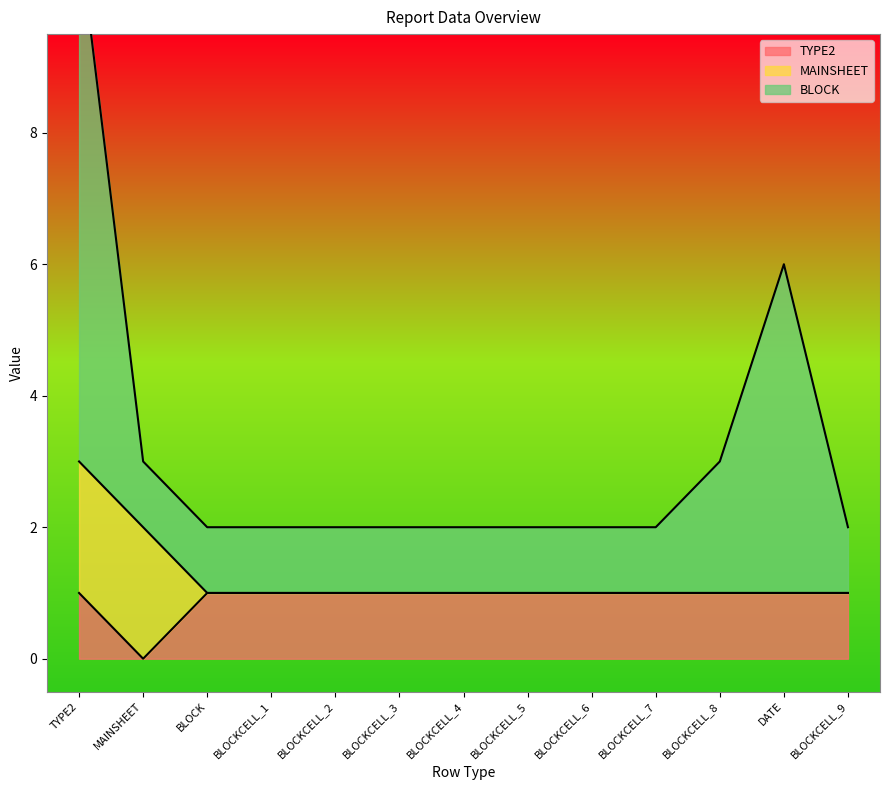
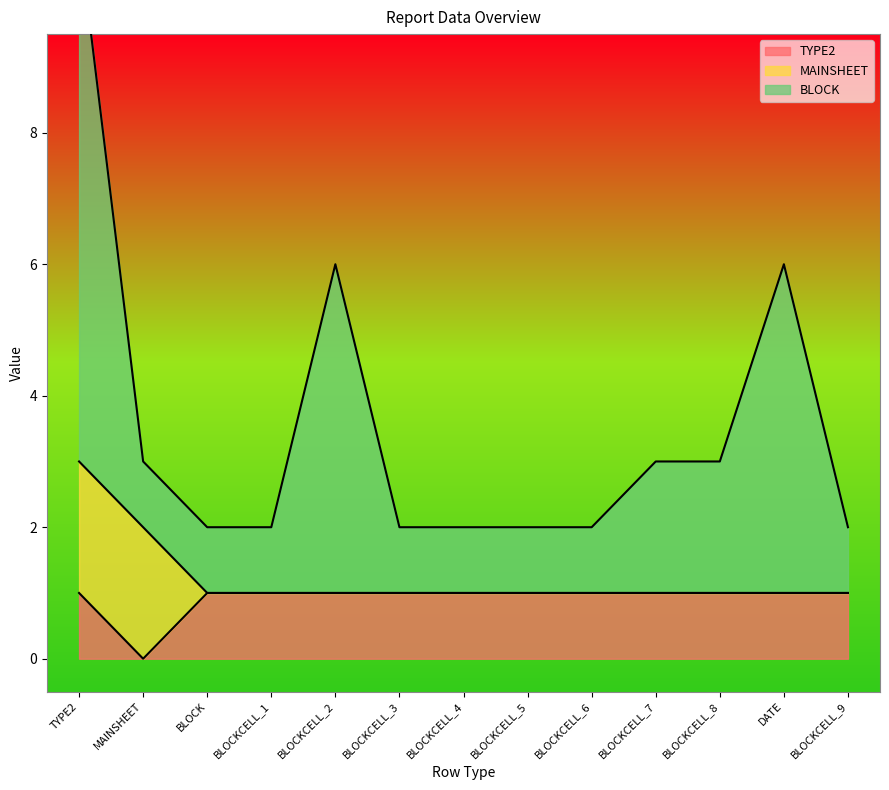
BLOCK, BLOCKCELL_2: 1 -> 5
BLOCK, BLOCKCELL_7: 1 -> 2
